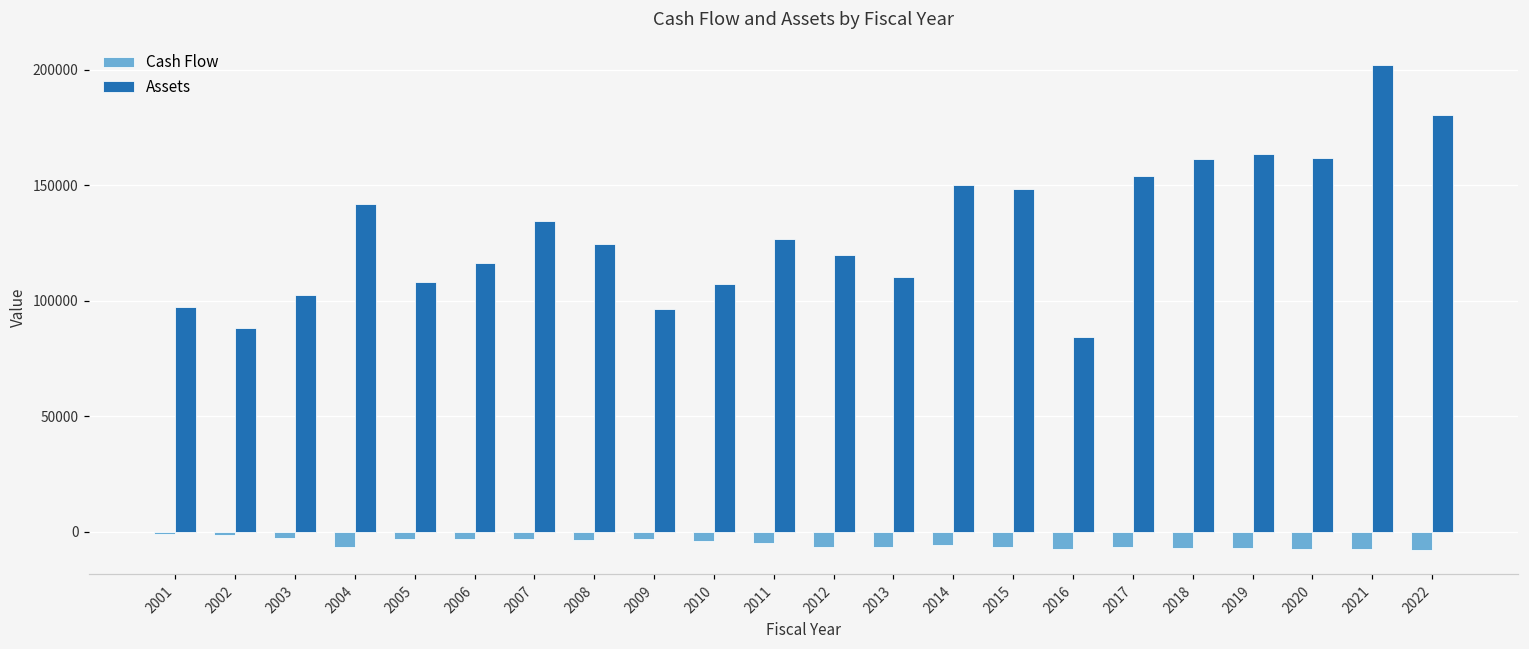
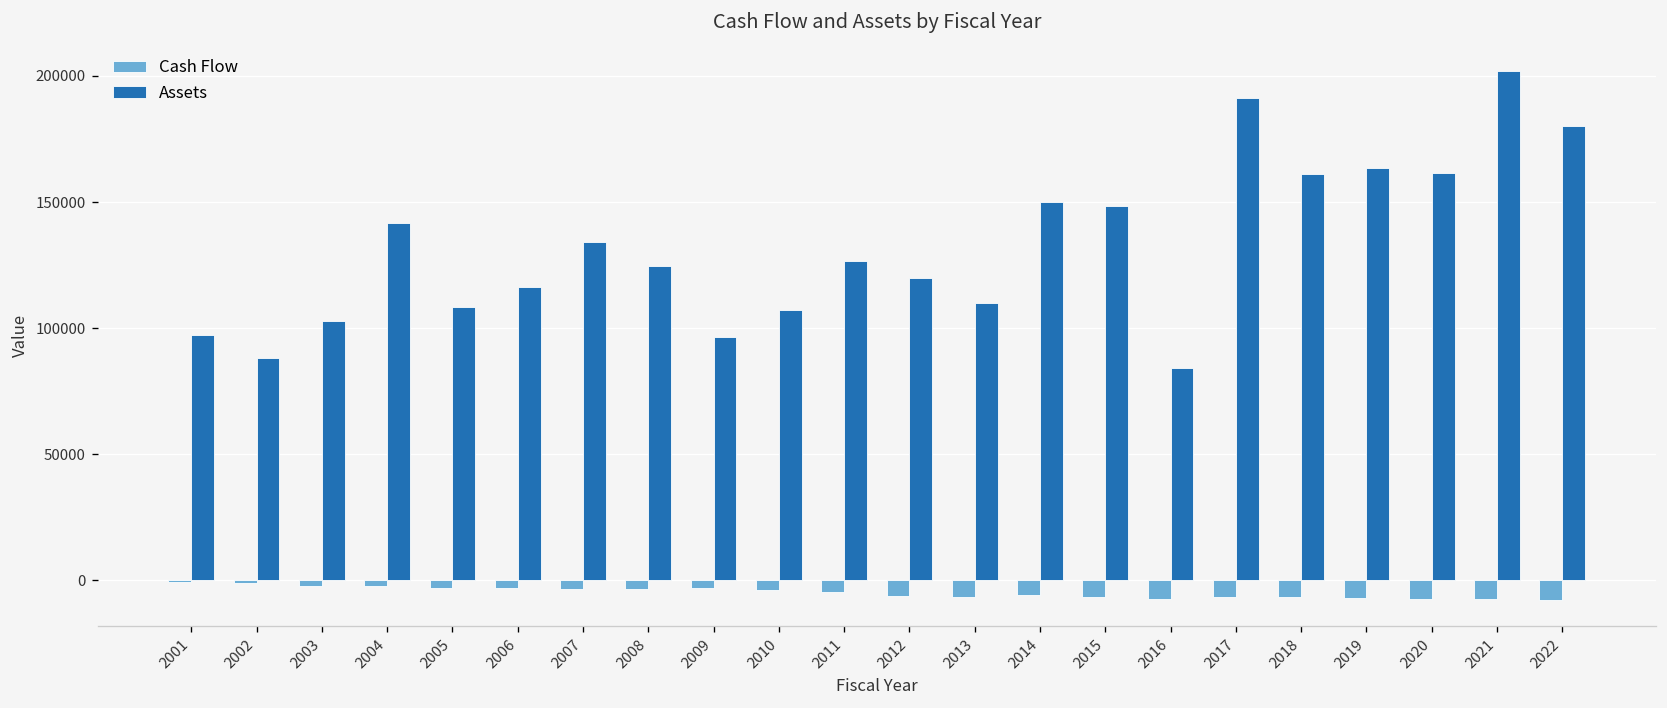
Cash Flow, 2004: -6000 -> -2000
Assets, 2017: 154000 -> 191000
